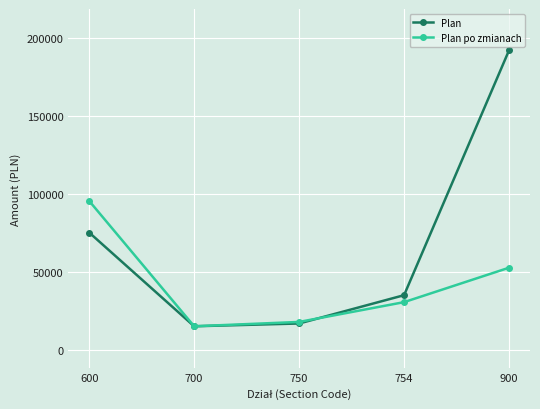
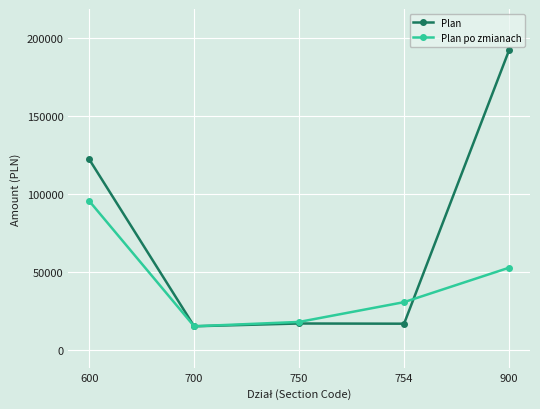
Plan, 600: 75000 -> 122000
Plan, 754: 35000 -> 17000
